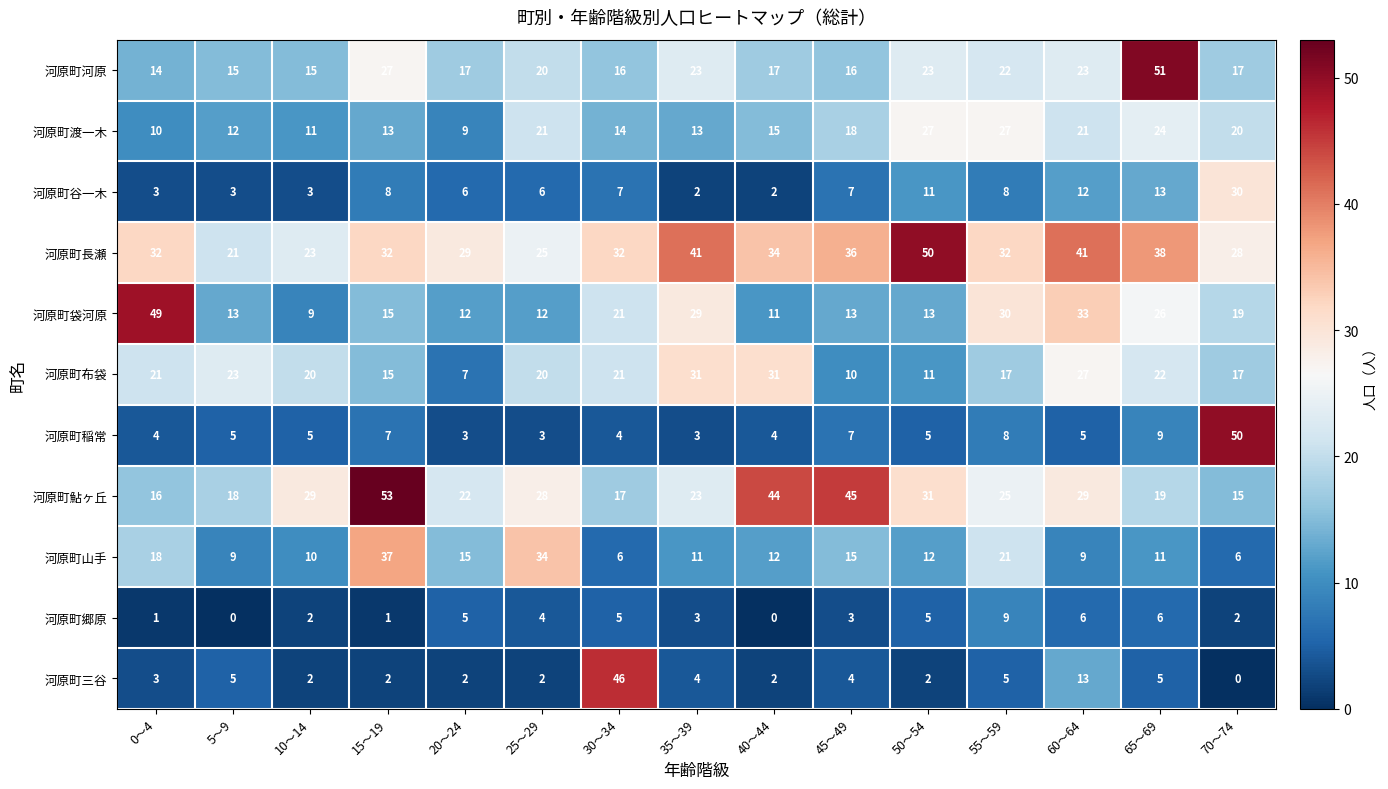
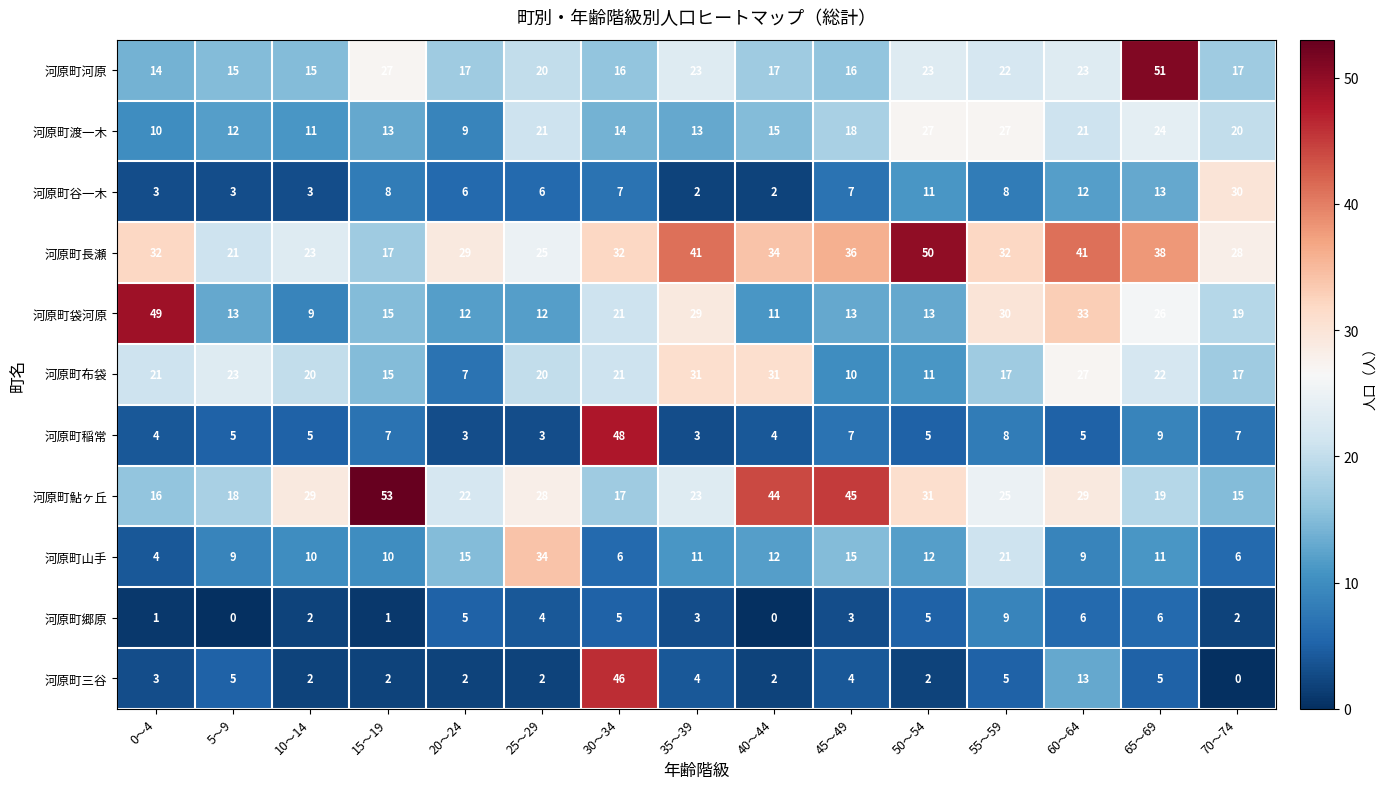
河原町長瀬, 15～19: 32 -> 17
河原町稲常, 30～34: 4 -> 48
河原町稲常, 70～74: 50 -> 7
河原町山手, 0～4: 18 -> 4
河原町山手, 15～19: 37 -> 10
